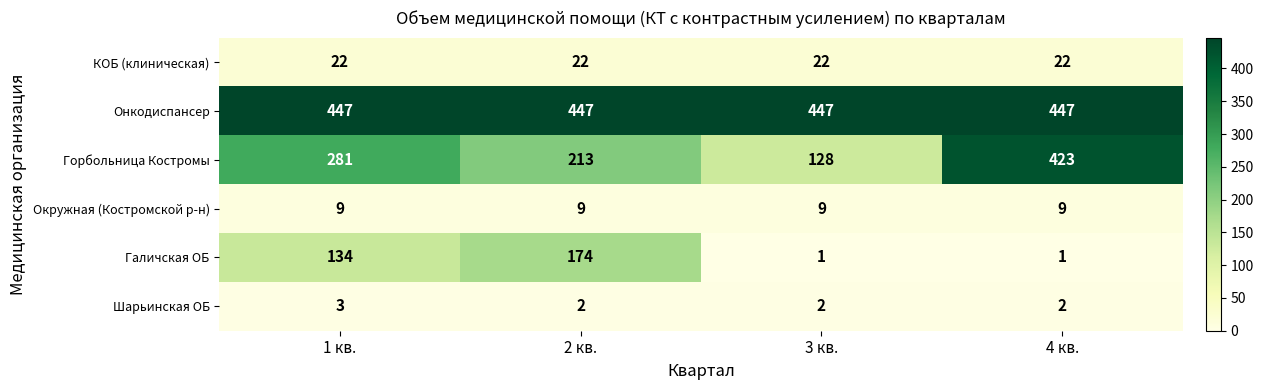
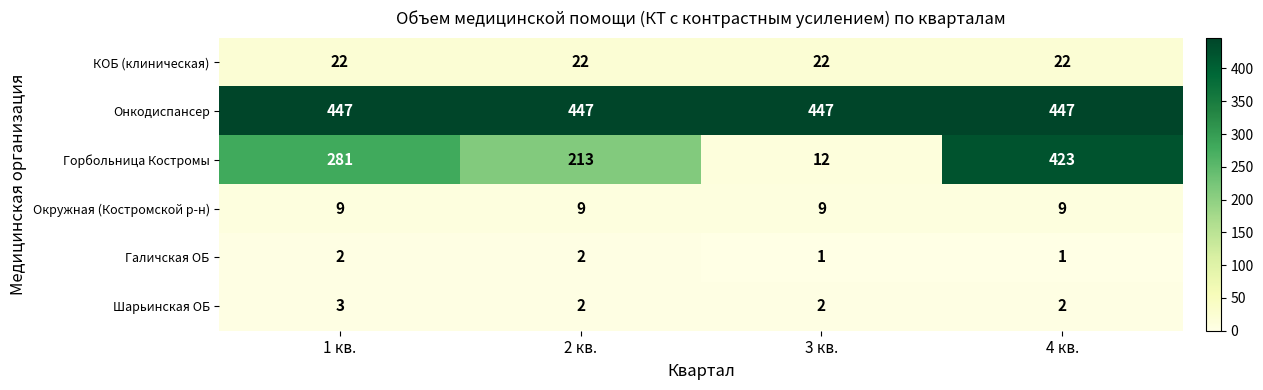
Горбольница Костромы, 3 кв.: 128 -> 12
Галичская ОБ, 1 кв.: 134 -> 2
Галичская ОБ, 2 кв.: 174 -> 2
